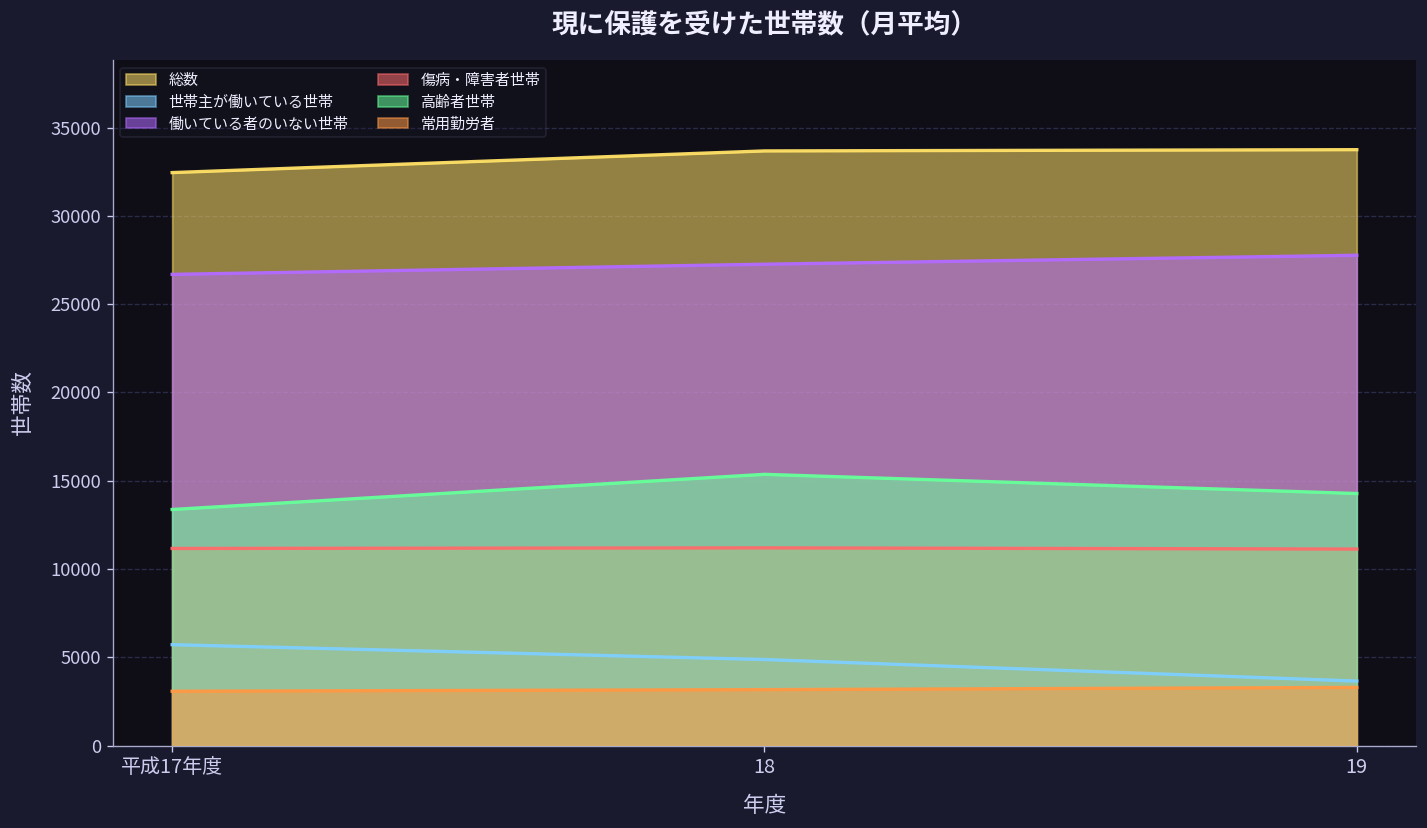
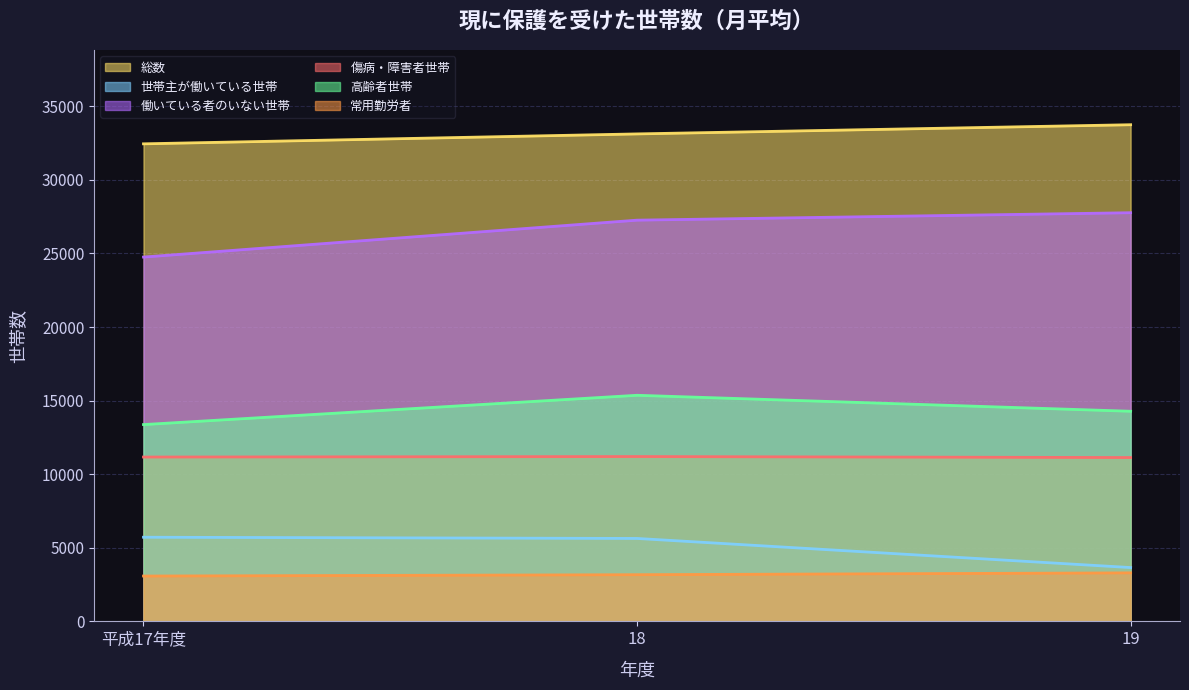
働いている者のいない世帯, 平成17年度: 26700 -> 24800
総数, 18: 33700 -> 33100
世帯主が働いている世帯, 18: 4900 -> 5600
